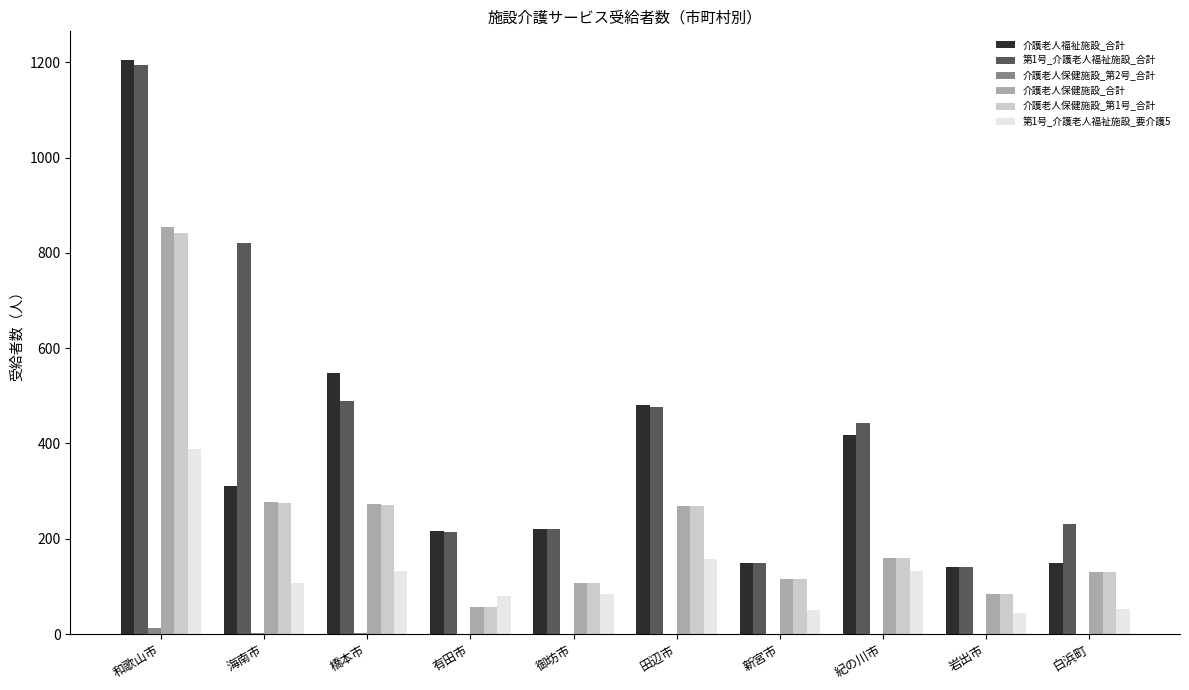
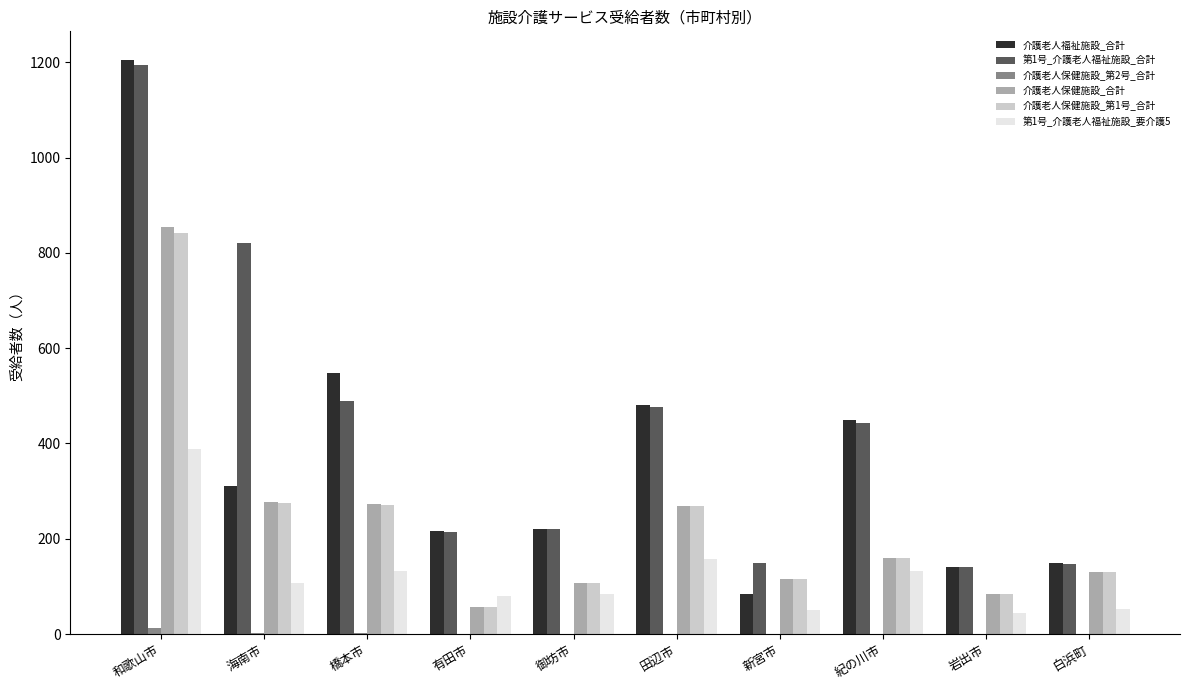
介護老人福祉施設_合計, 新宮市: 150 -> 90
介護老人福祉施設_合計, 紀の川市: 420 -> 450
第1号_介護老人福祉施設_合計, 白浜町: 230 -> 150
